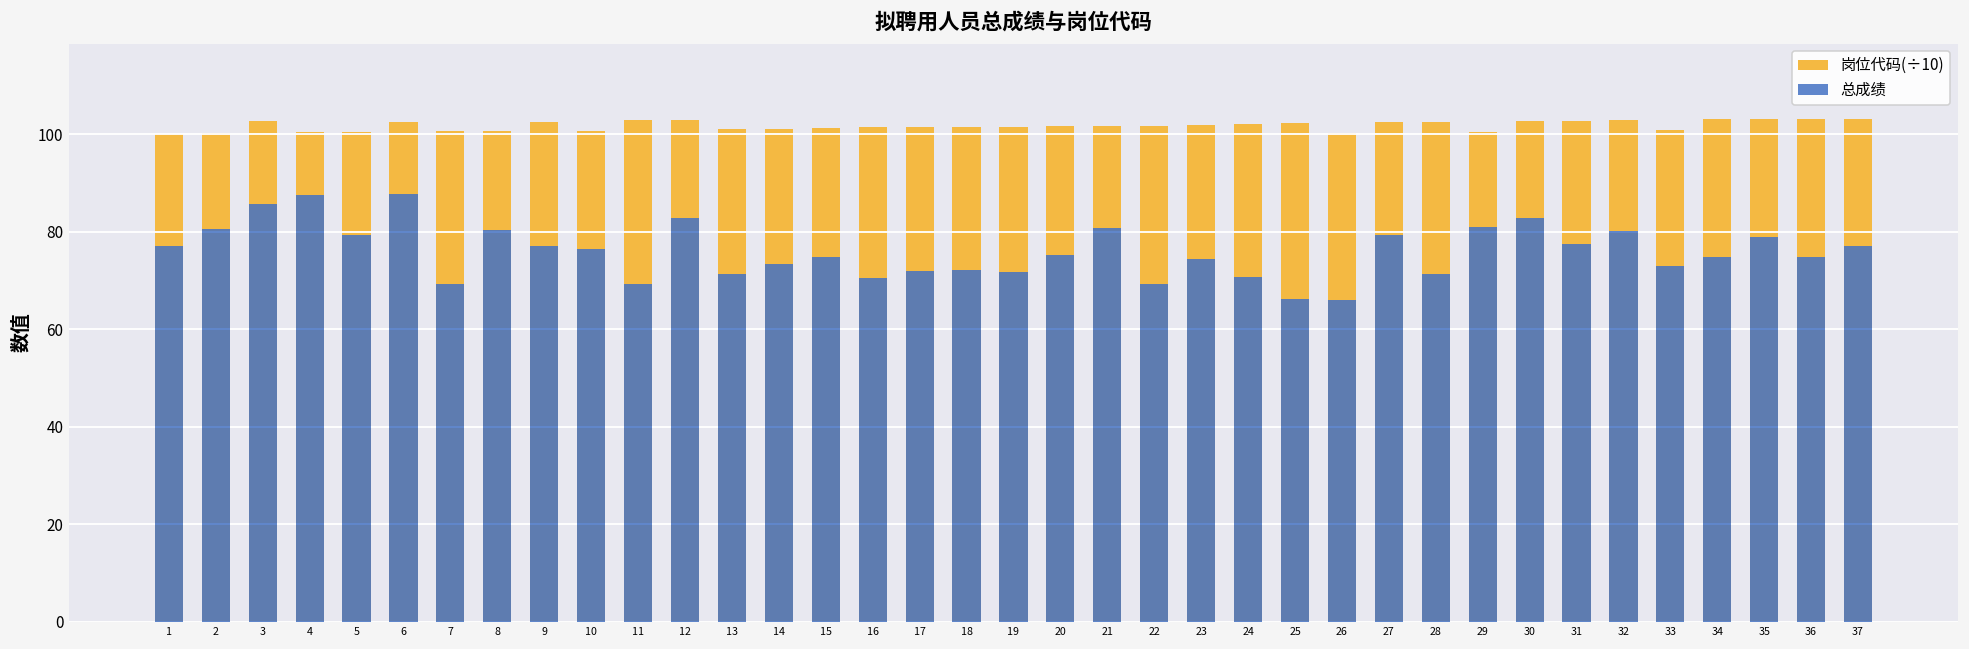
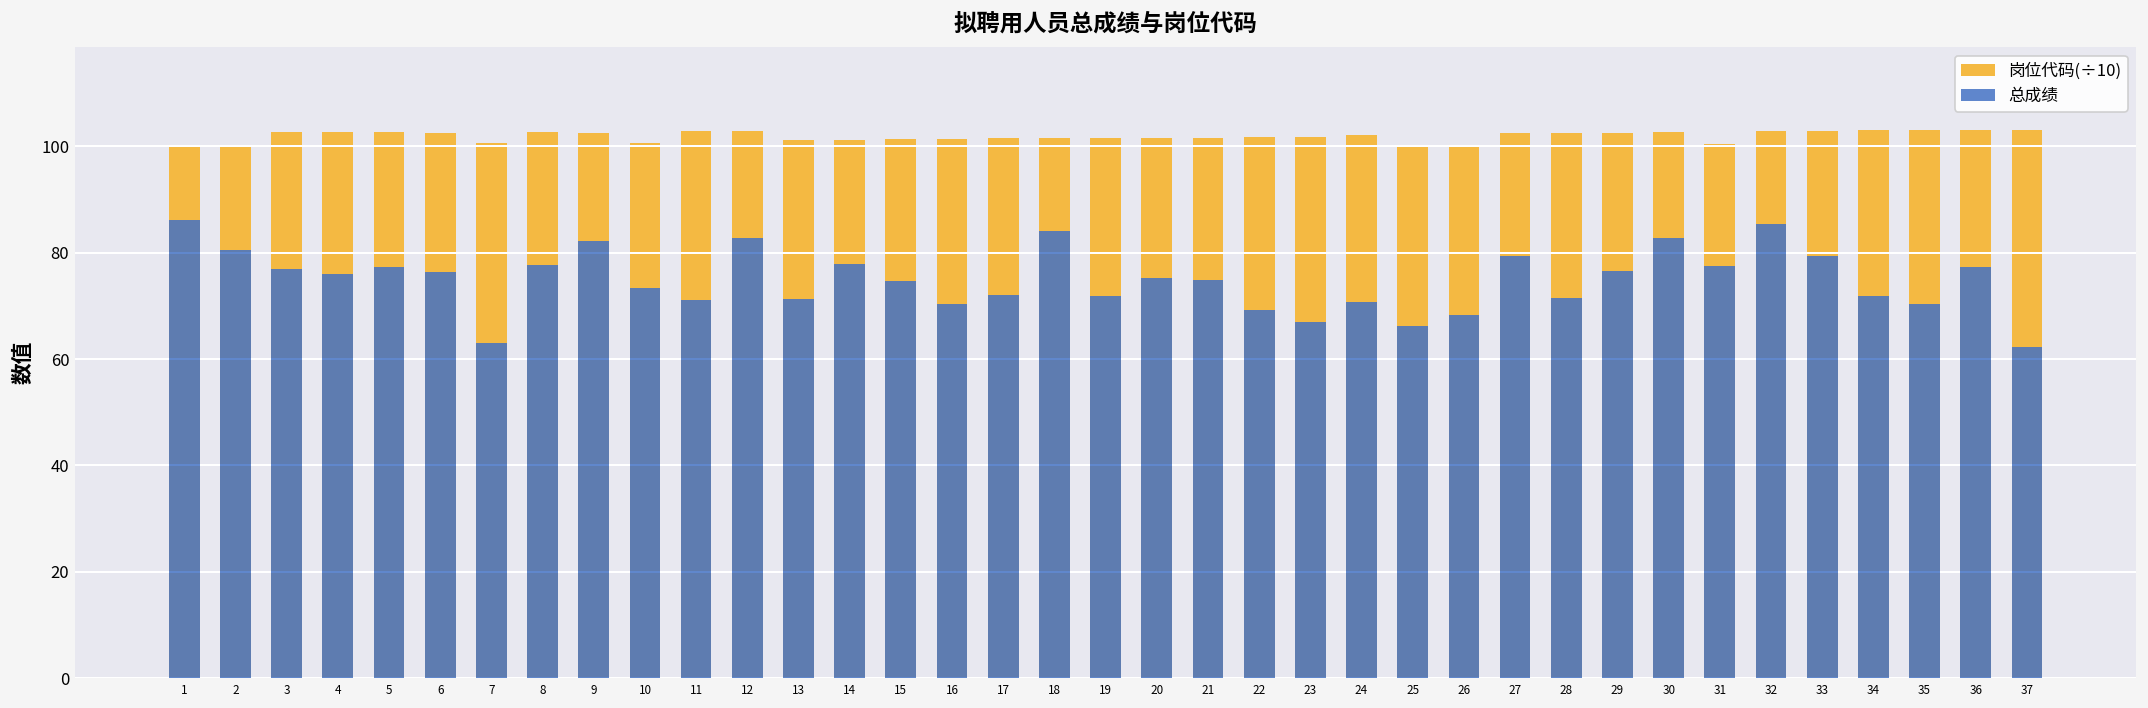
总成绩, 1: 77 -> 86
总成绩, 3: 86 -> 77
岗位代码(÷10), 4: 100 -> 103
总成绩, 4: 88 -> 76
岗位代码(÷10), 5: 101 -> 103
总成绩, 5: 79 -> 77
总成绩, 6: 88 -> 76
总成绩, 7: 69 -> 63
岗位代码(÷10), 8: 101 -> 103
总成绩, 8: 80 -> 78
总成绩, 9: 77 -> 82
总成绩, 10: 77 -> 73
总成绩, 11: 69 -> 71
总成绩, 14: 73 -> 78
总成绩, 18: 72 -> 84
总成绩, 21: 81 -> 75
总成绩, 23: 74 -> 67
岗位代码(÷10), 25: 102 -> 100
总成绩, 26: 66 -> 68
岗位代码(÷10), 29: 100 -> 103
总成绩, 29: 81 -> 77
岗位代码(÷10), 31: 103 -> 100
总成绩, 32: 80 -> 85
岗位代码(÷10), 33: 101 -> 103
总成绩, 33: 73 -> 79
总成绩, 34: 75 -> 72
总成绩, 35: 79 -> 70
总成绩, 36: 75 -> 77
总成绩, 37: 77 -> 62
